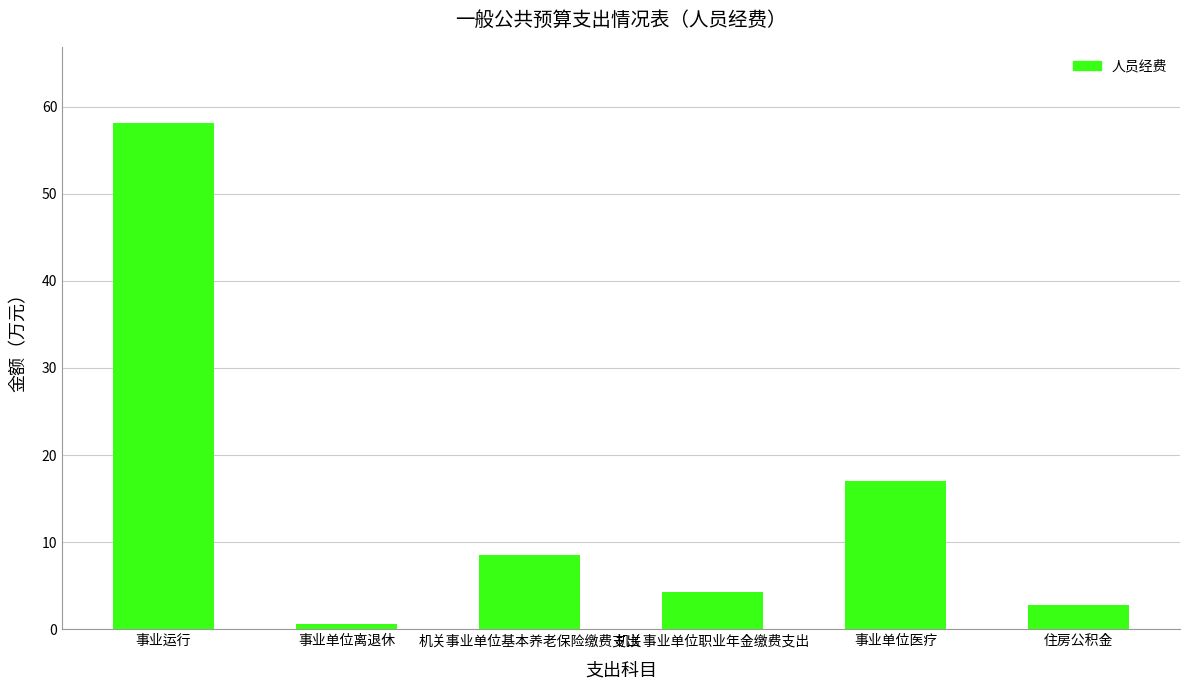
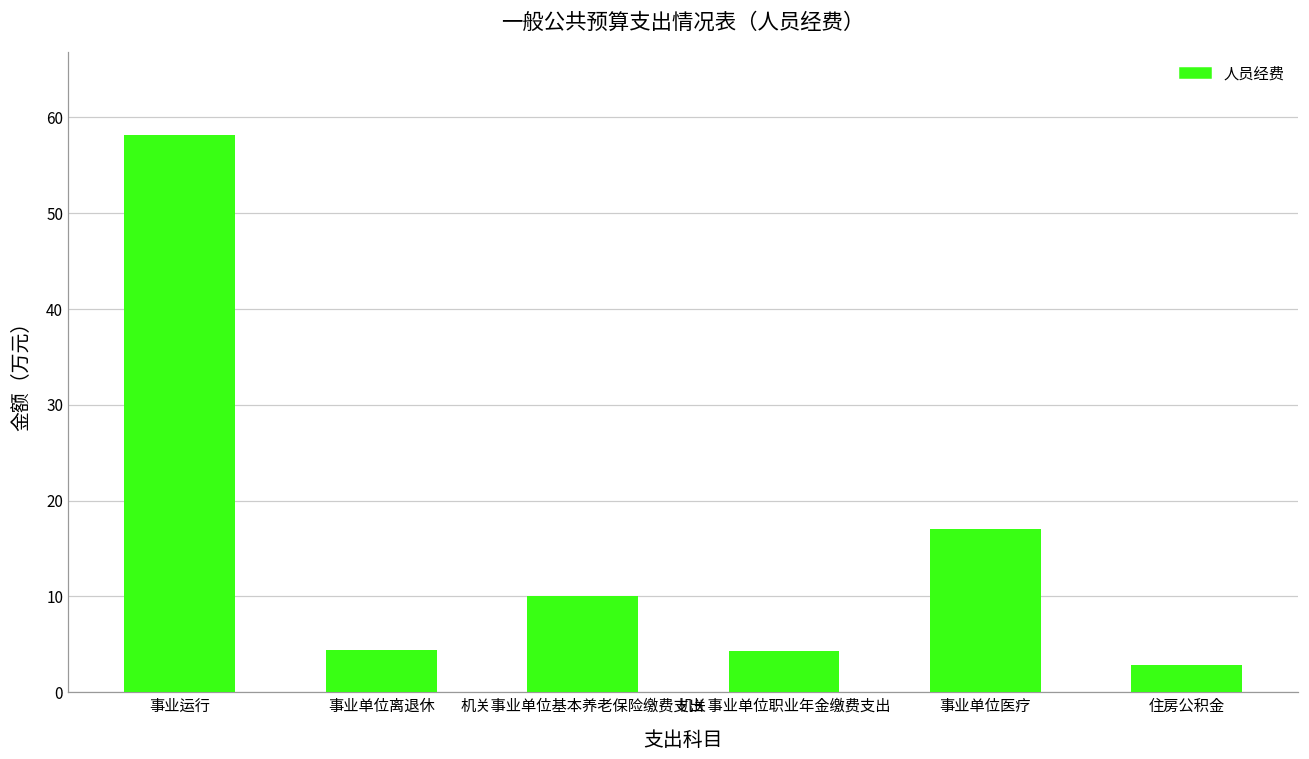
事业单位离退休: 1 -> 4
机关事业单位基本养老保险缴费支出: 9 -> 10
